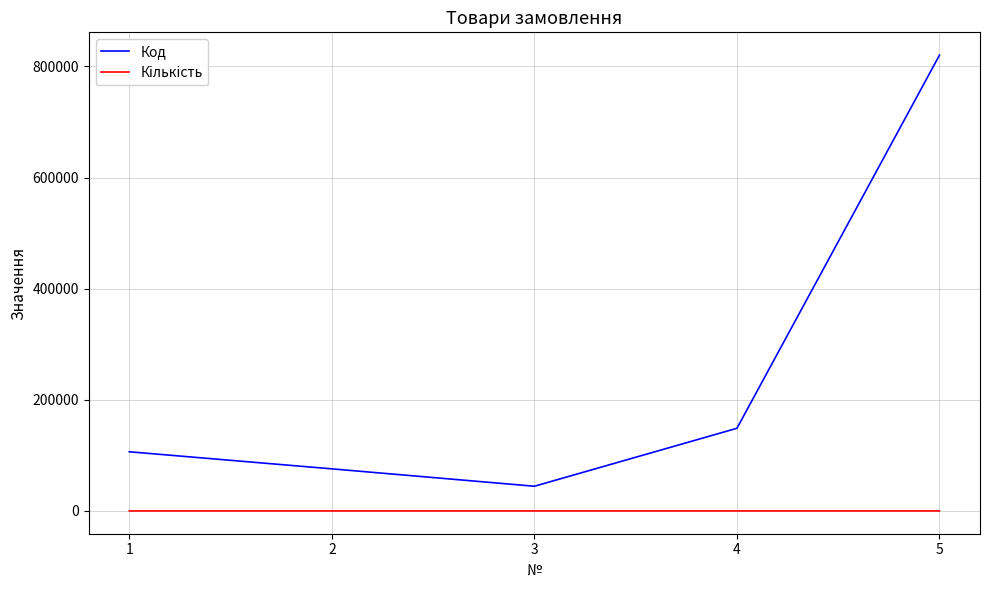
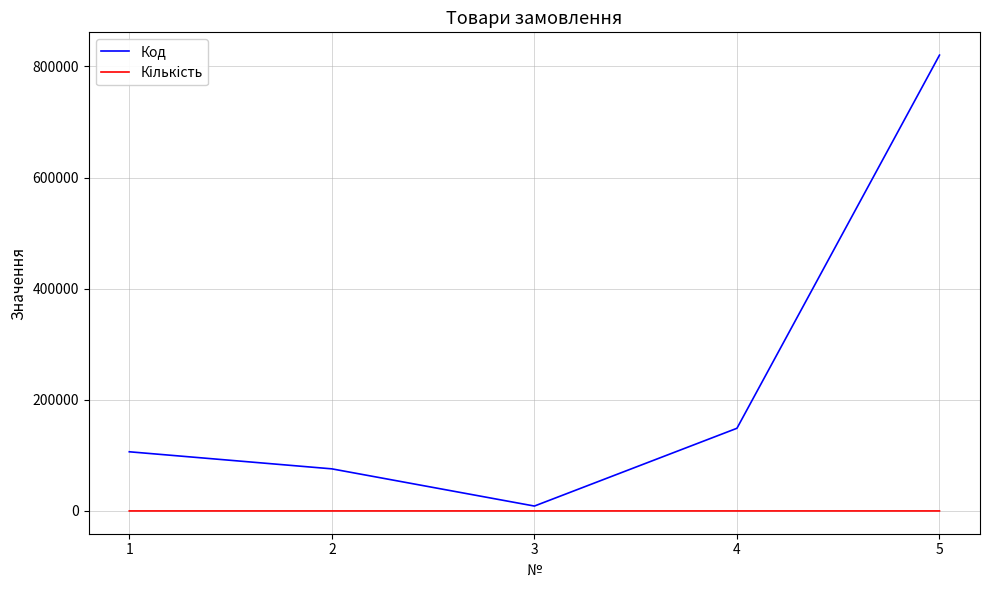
Код, 3: 40000 -> 10000
